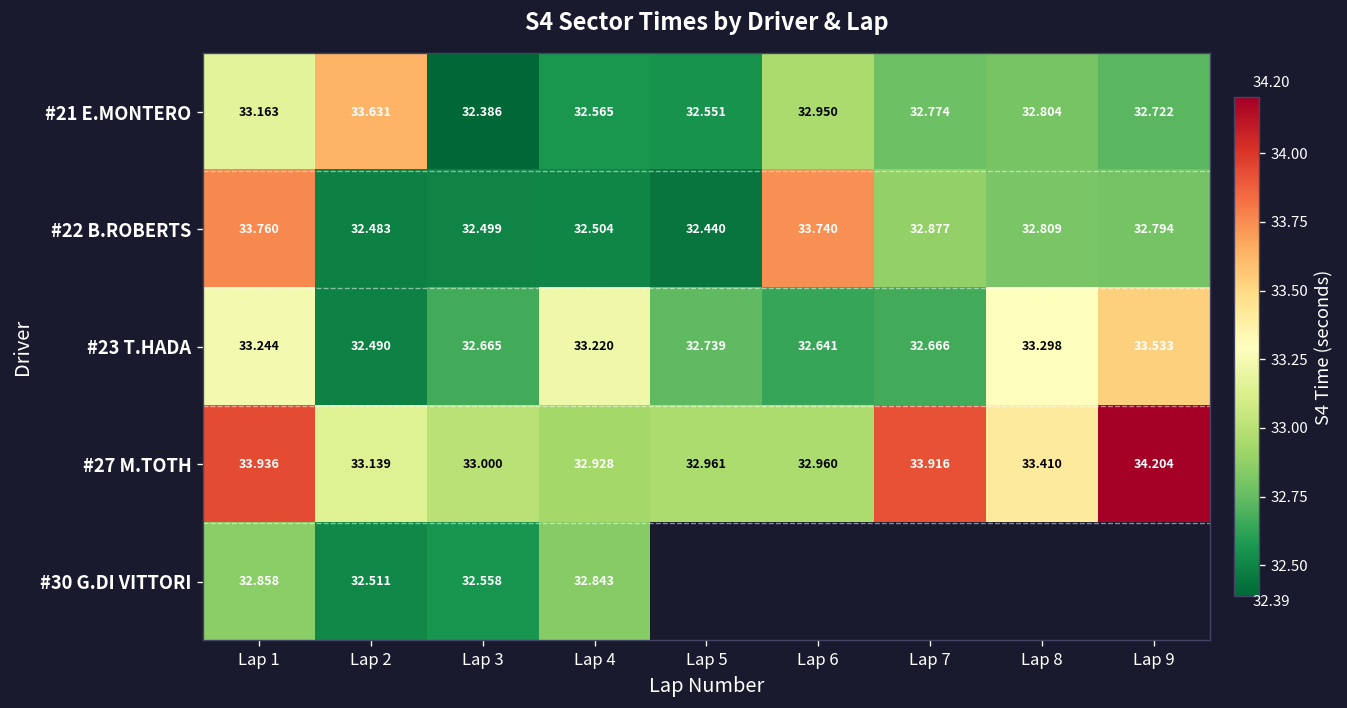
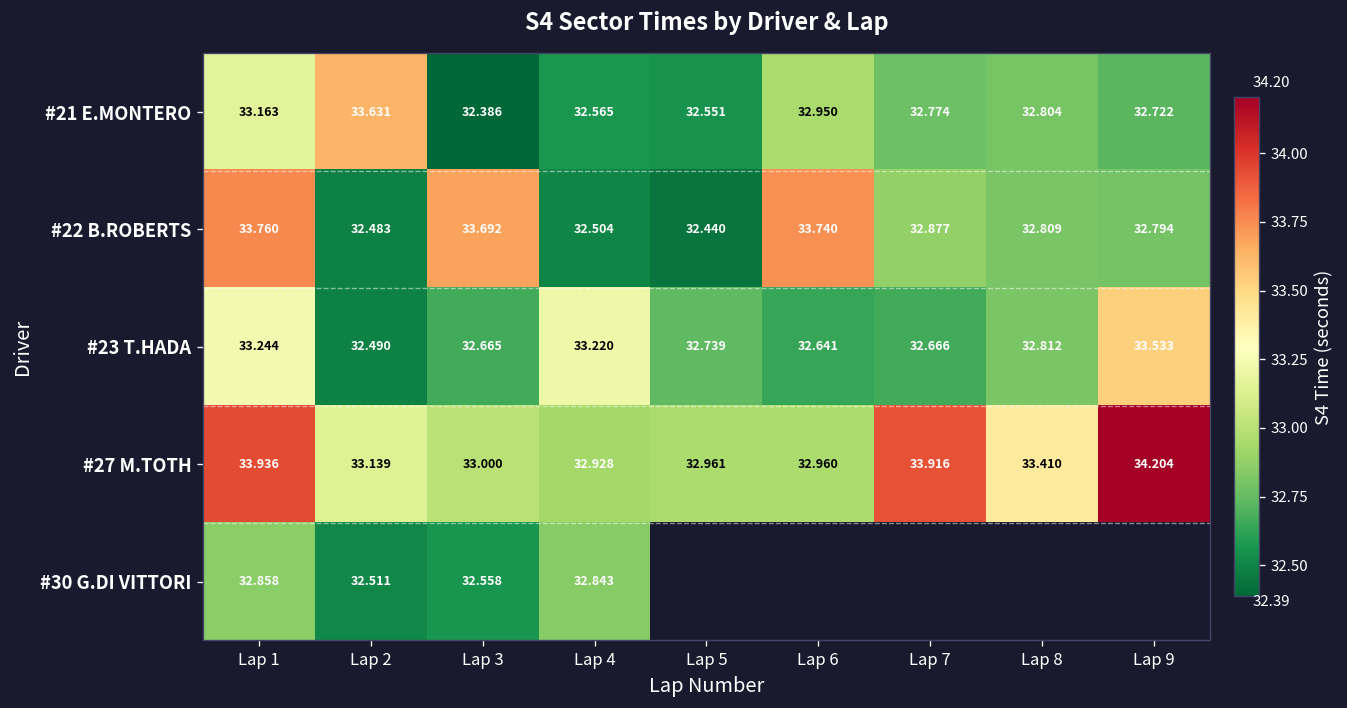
#22 B.ROBERTS, Lap 3: 32.499 -> 33.692
#23 T.HADA, Lap 8: 33.298 -> 32.812
